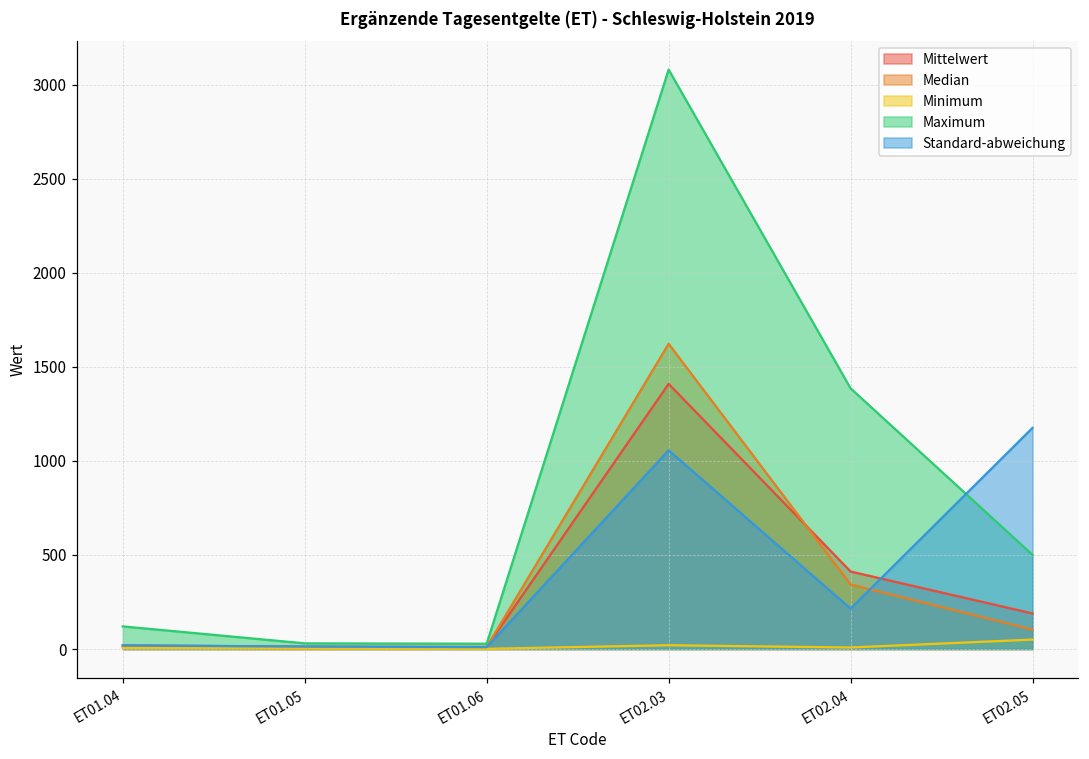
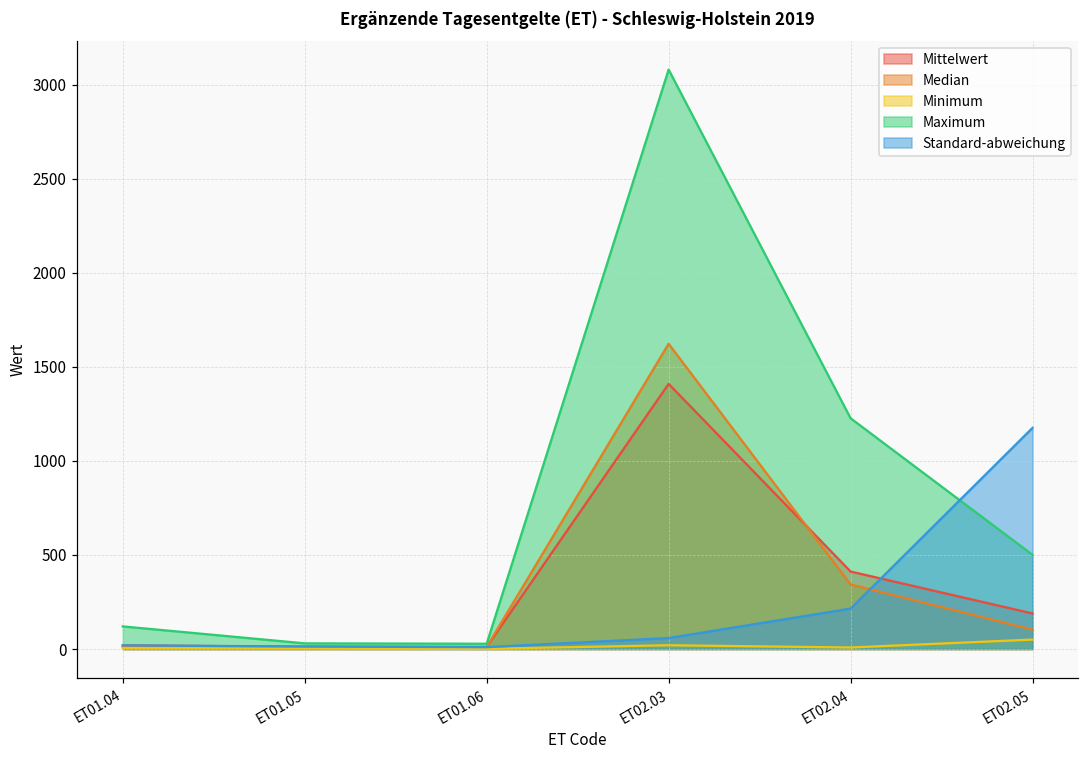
Standard-abweichung, ET02.03: 1060 -> 60
Maximum, ET02.04: 1390 -> 1230
